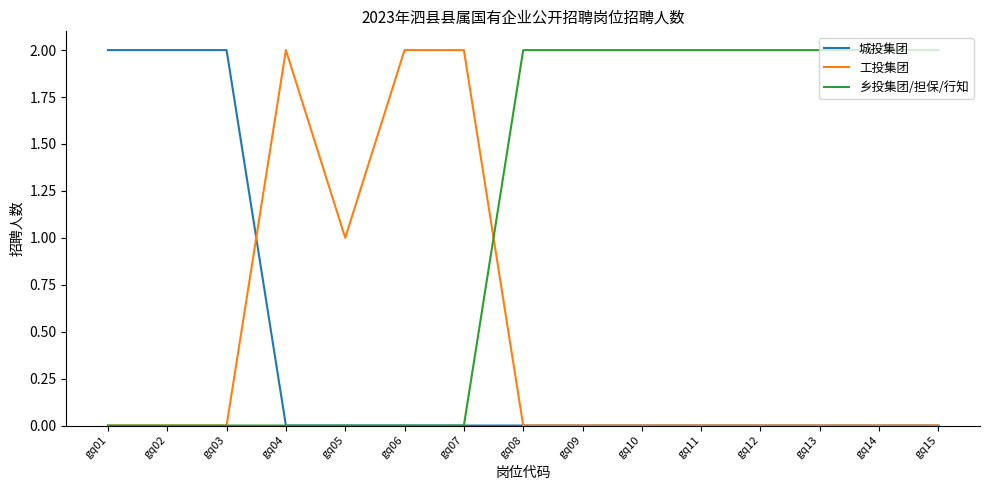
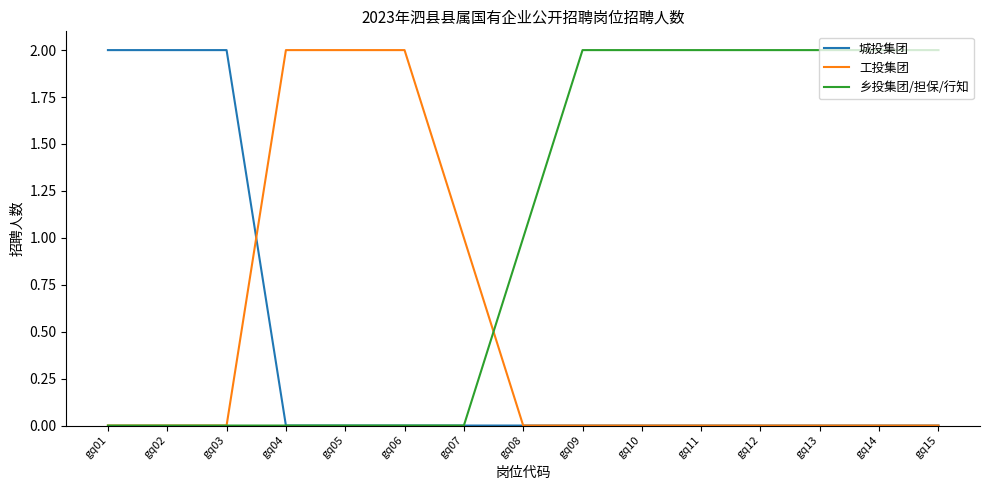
工投集团, gq05: 1 -> 2
工投集团, gq07: 2 -> 1
乡投集团/担保/行知, gq08: 2 -> 1
